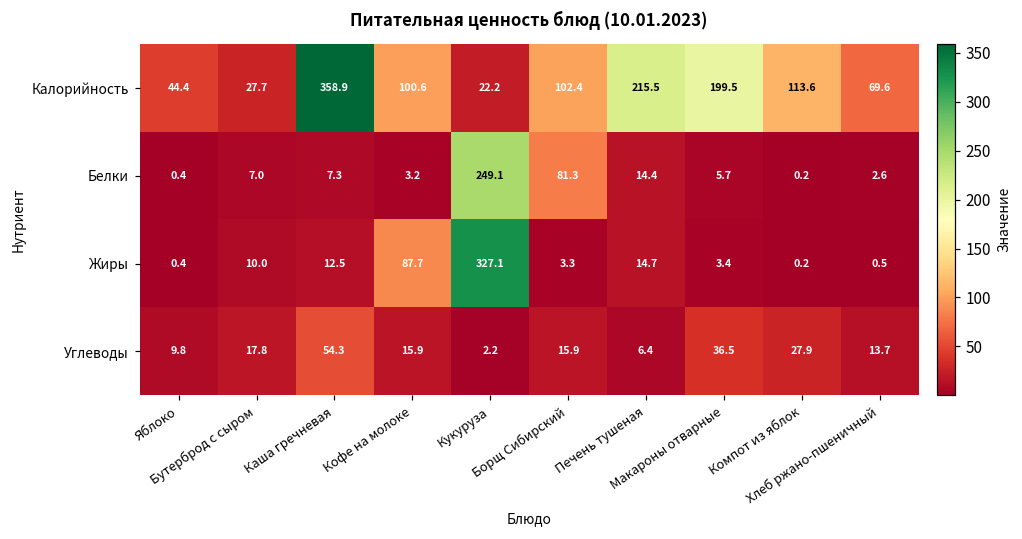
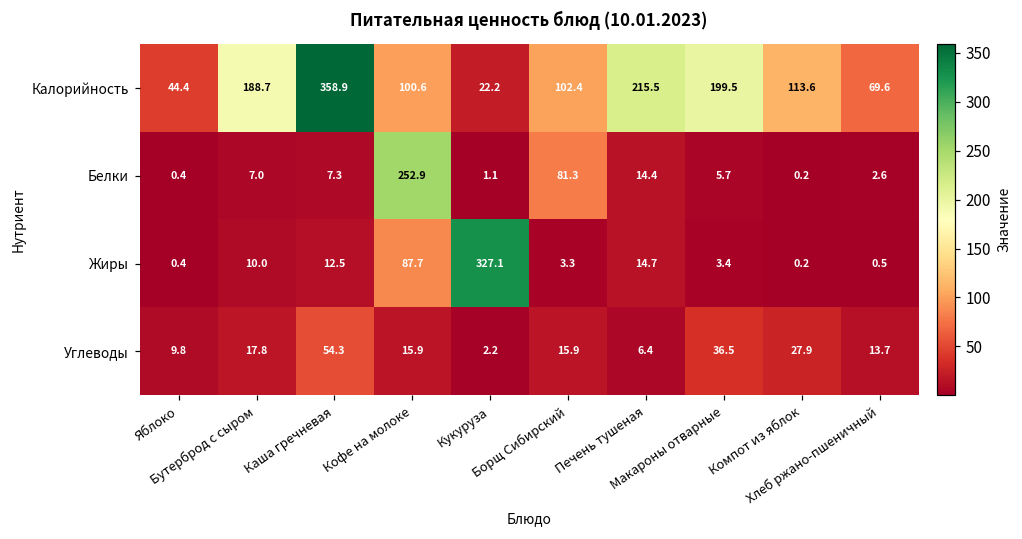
Калорийность, Бутерброд с сыром: 27.7 -> 188.7
Белки, Кофе на молоке: 3.2 -> 252.9
Белки, Кукуруза: 249.1 -> 1.1
